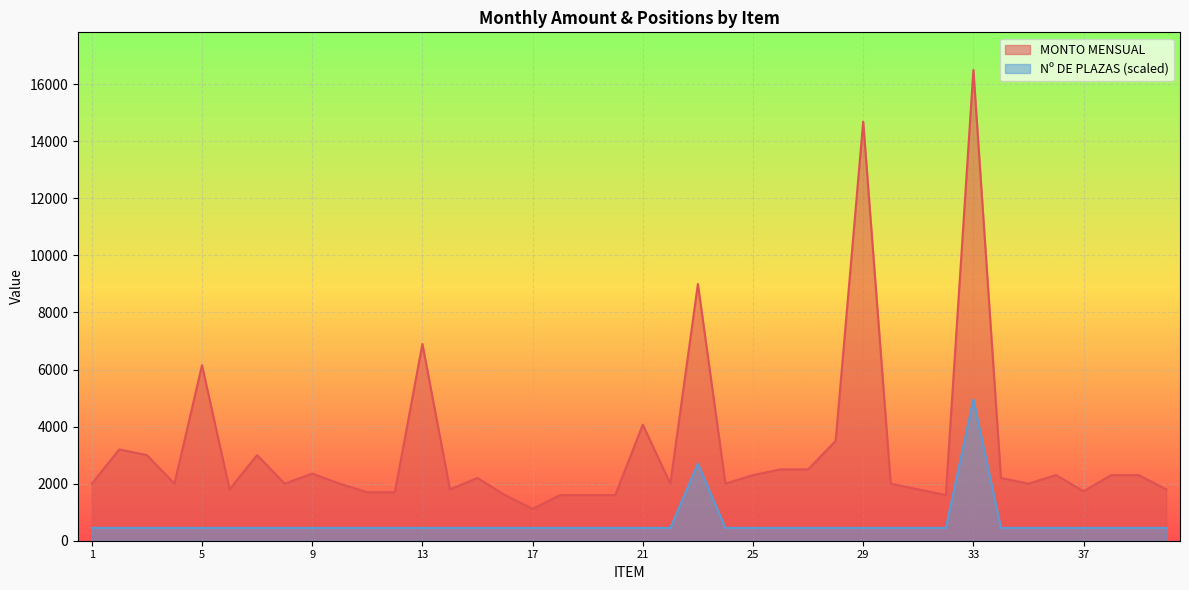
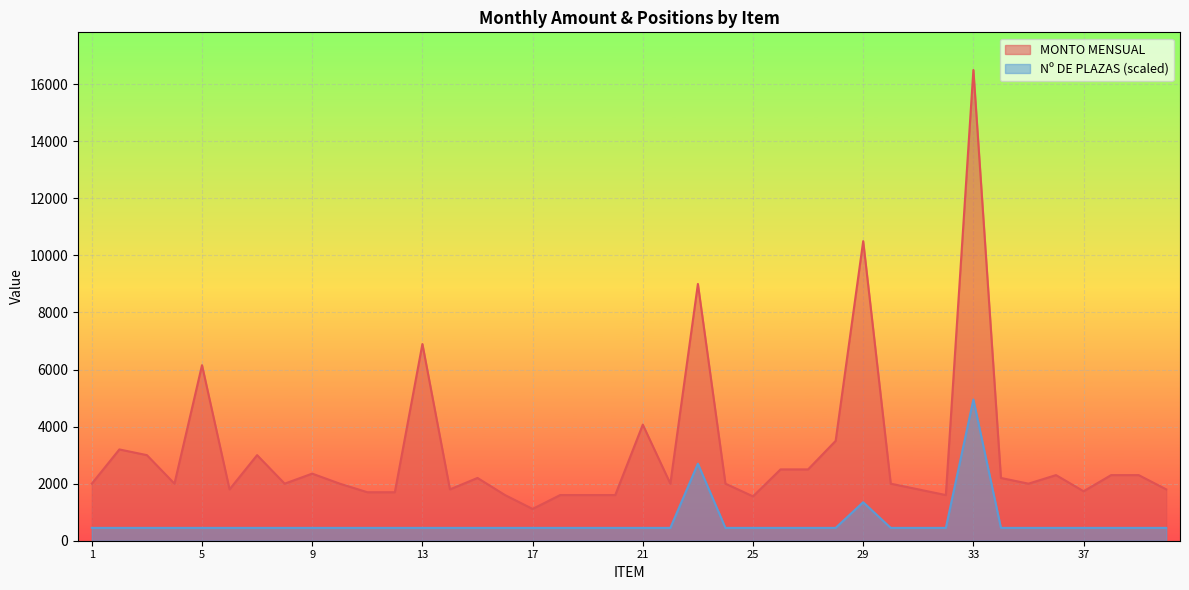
MONTO MENSUAL, 25: 2300 -> 1600
MONTO MENSUAL, 29: 14700 -> 10500
Nº DE PLAZAS (scaled), 29: 500 -> 1400
